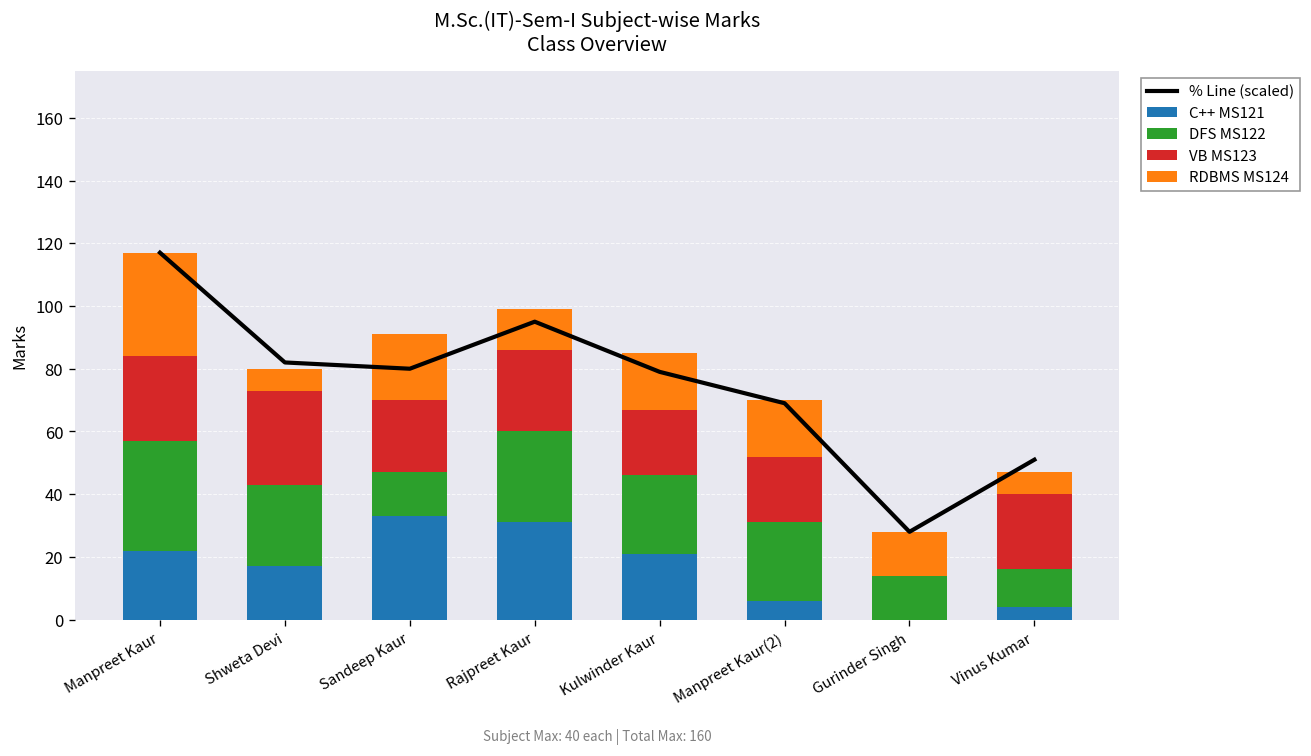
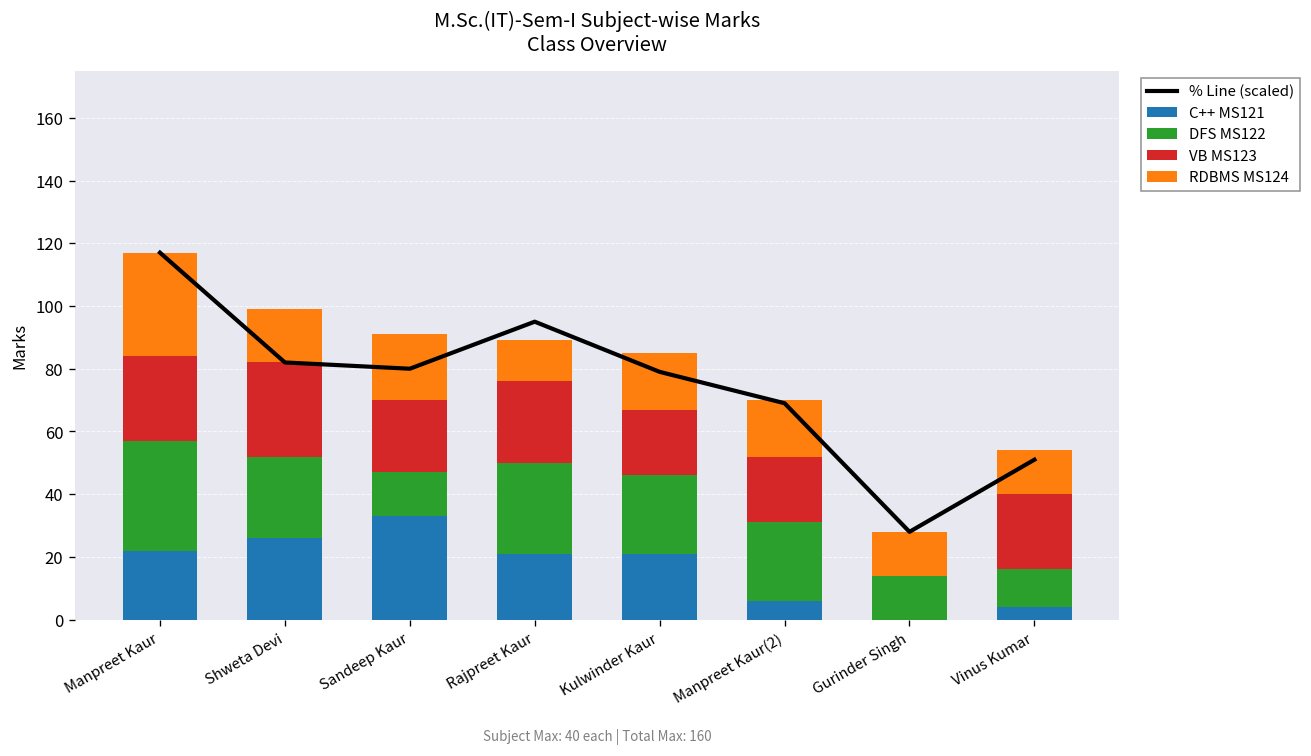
C++ MS121, Shweta Devi: 17 -> 26
RDBMS MS124, Shweta Devi: 7 -> 17
C++ MS121, Rajpreet Kaur: 31 -> 21
RDBMS MS124, Vinus Kumar: 7 -> 14
